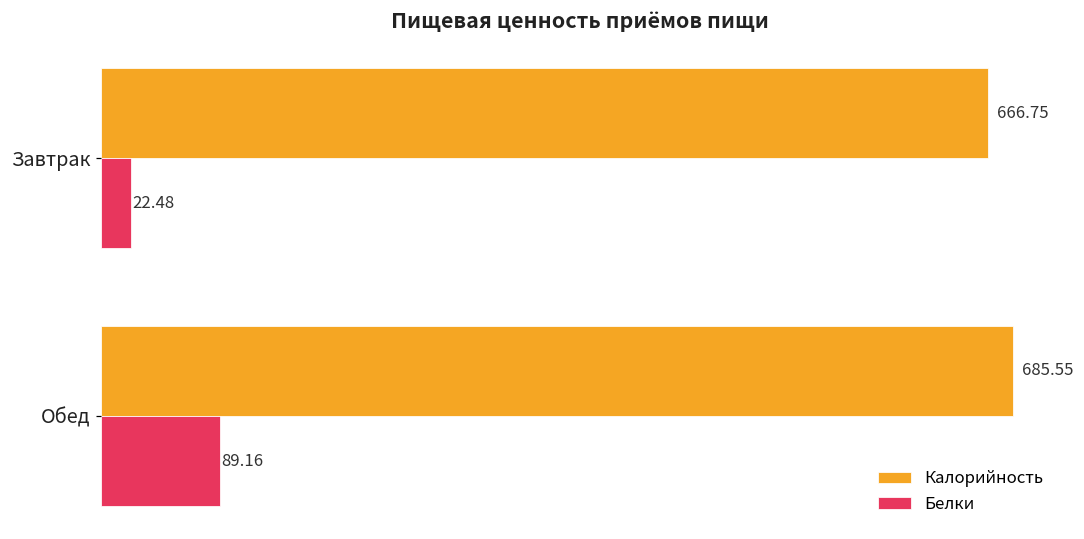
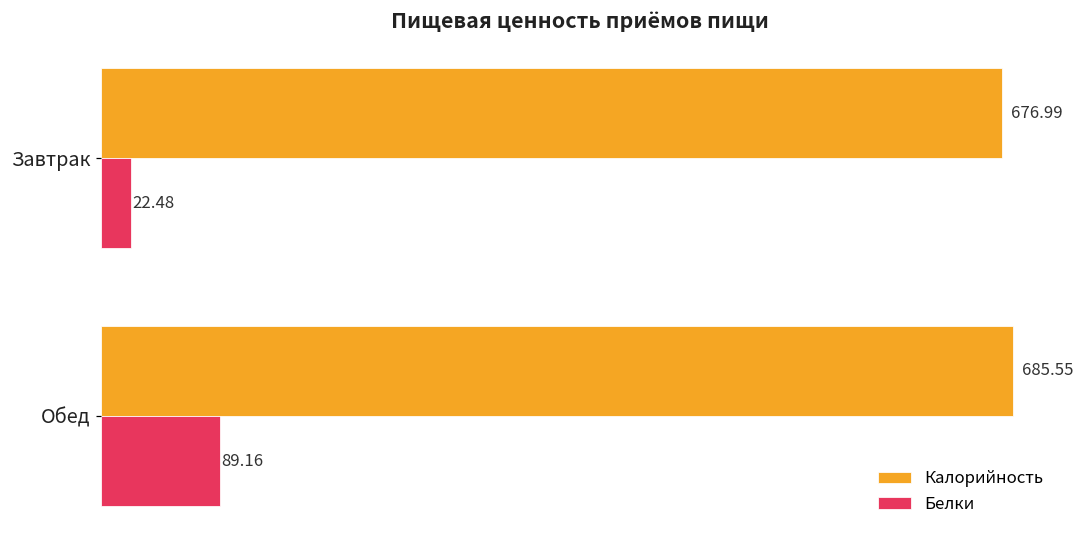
Калорийность, Завтрак: 666.75 -> 676.99
